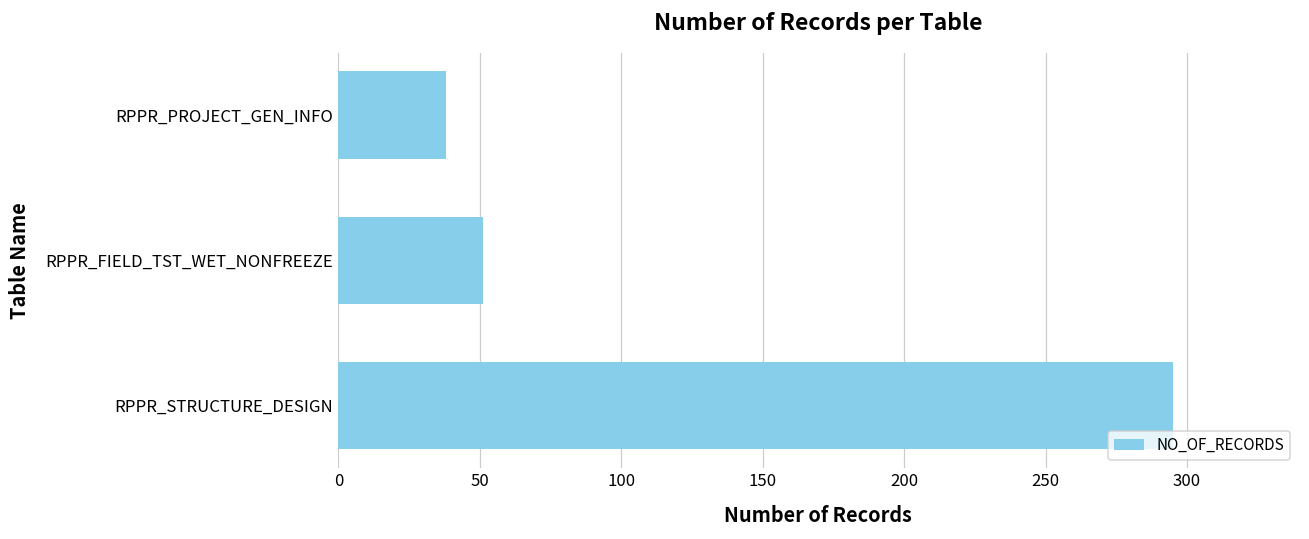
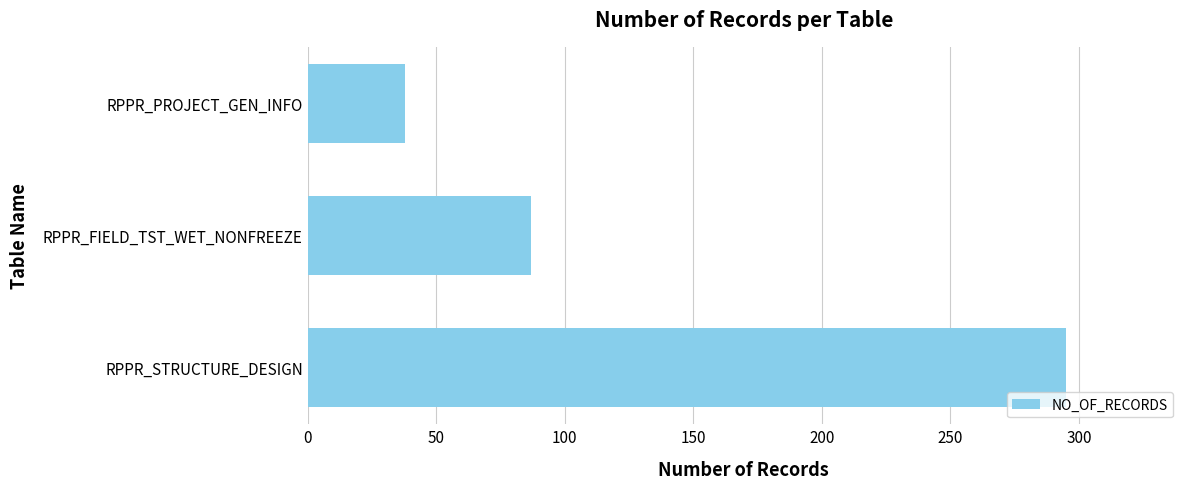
RPPR_FIELD_TST_WET_NONFREEZE: 51 -> 87
